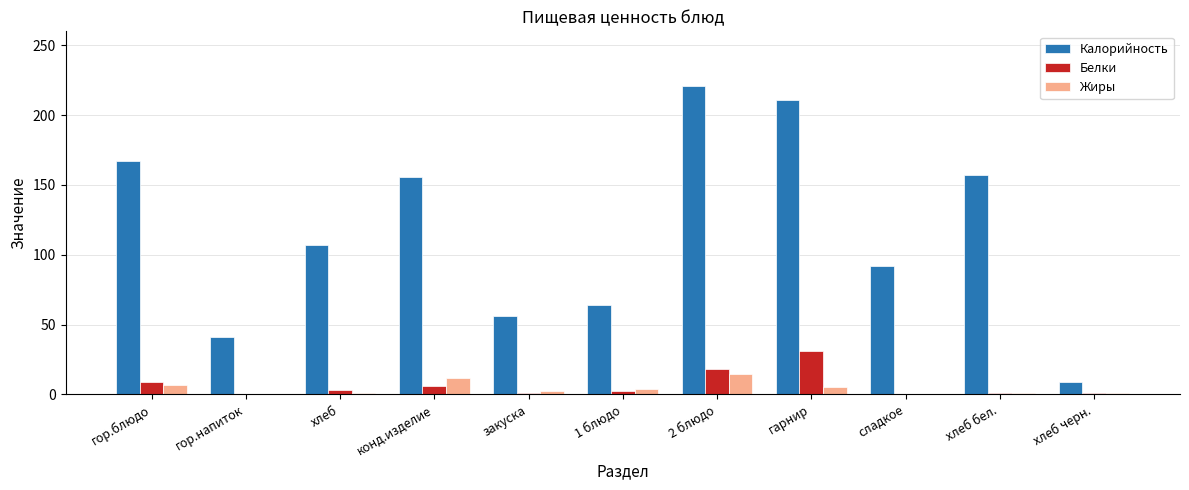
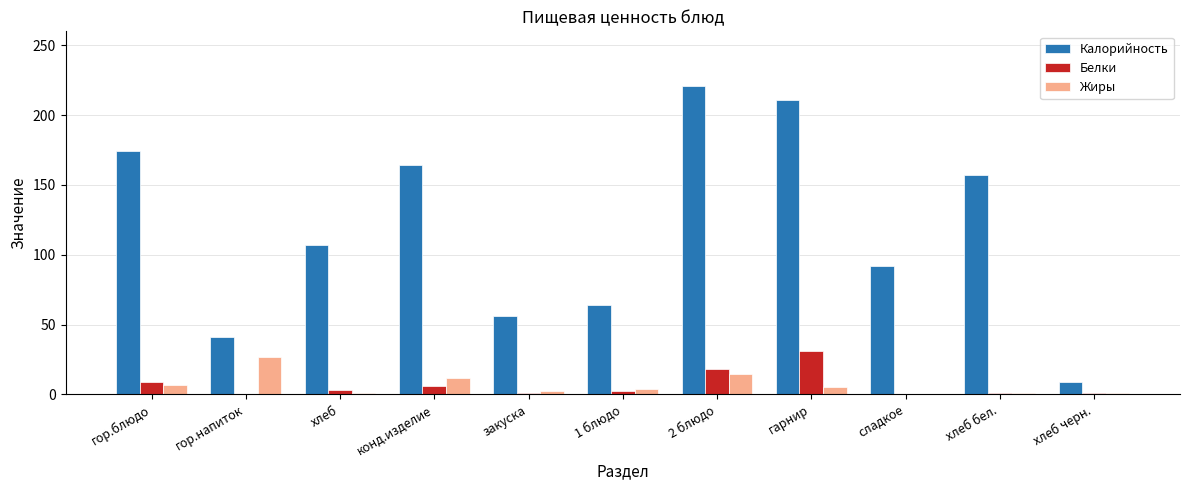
Калорийность, гор.блюдо: 167 -> 174
Жиры, гор.напиток: 0 -> 27
Калорийность, конд.изделие: 156 -> 164
